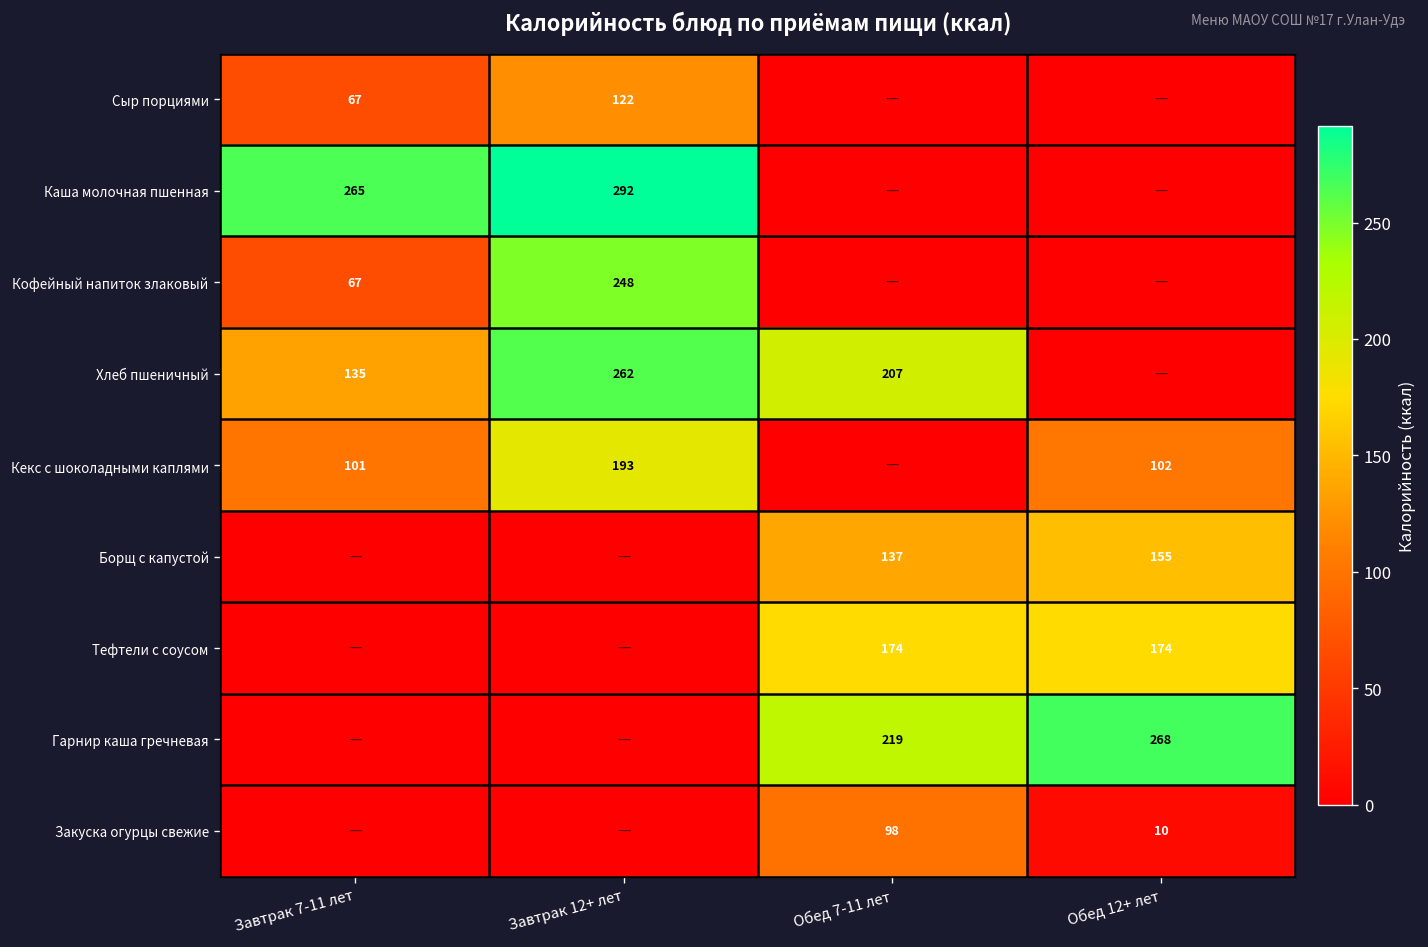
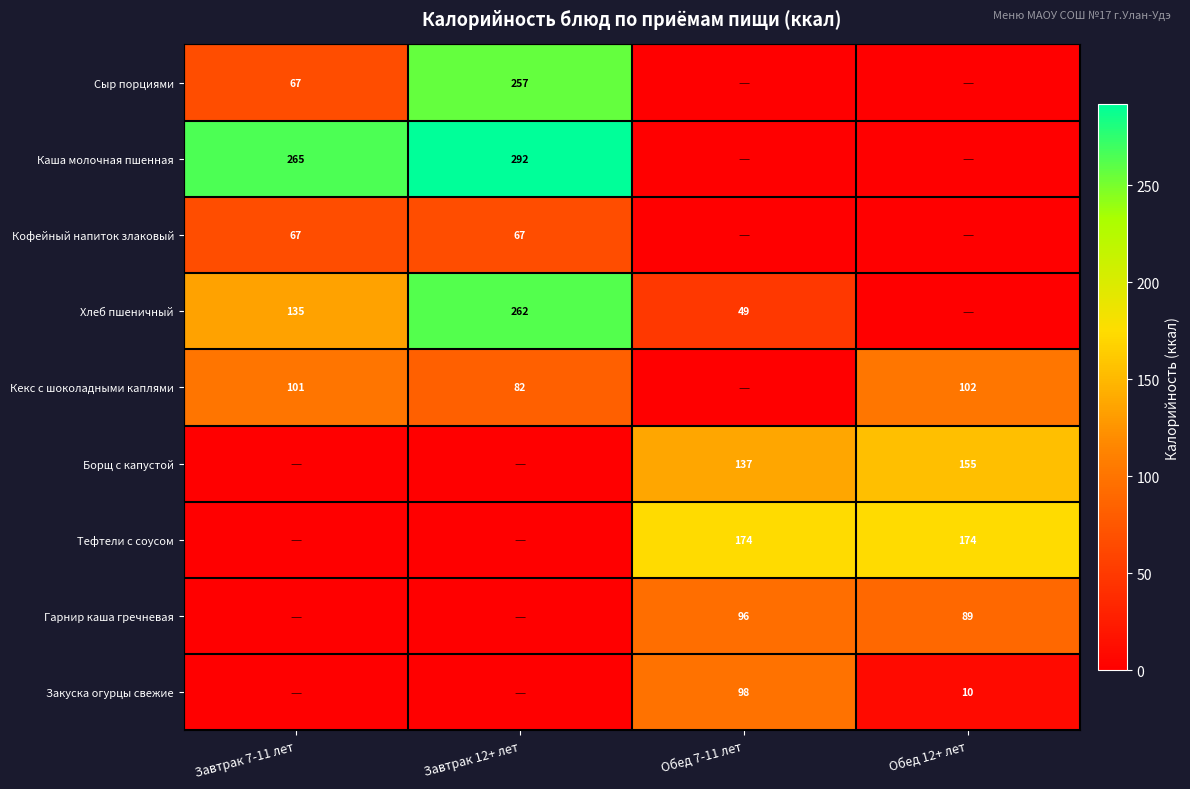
Сыр порциями, Завтрак 12+ лет: 122 -> 257
Кофейный напиток злаковый, Завтрак 12+ лет: 248 -> 67
Хлеб пшеничный, Обед 7-11 лет: 207 -> 49
Кекс с шоколадными каплями, Завтрак 12+ лет: 193 -> 82
Гарнир каша гречневая, Обед 7-11 лет: 219 -> 96
Гарнир каша гречневая, Обед 12+ лет: 268 -> 89
